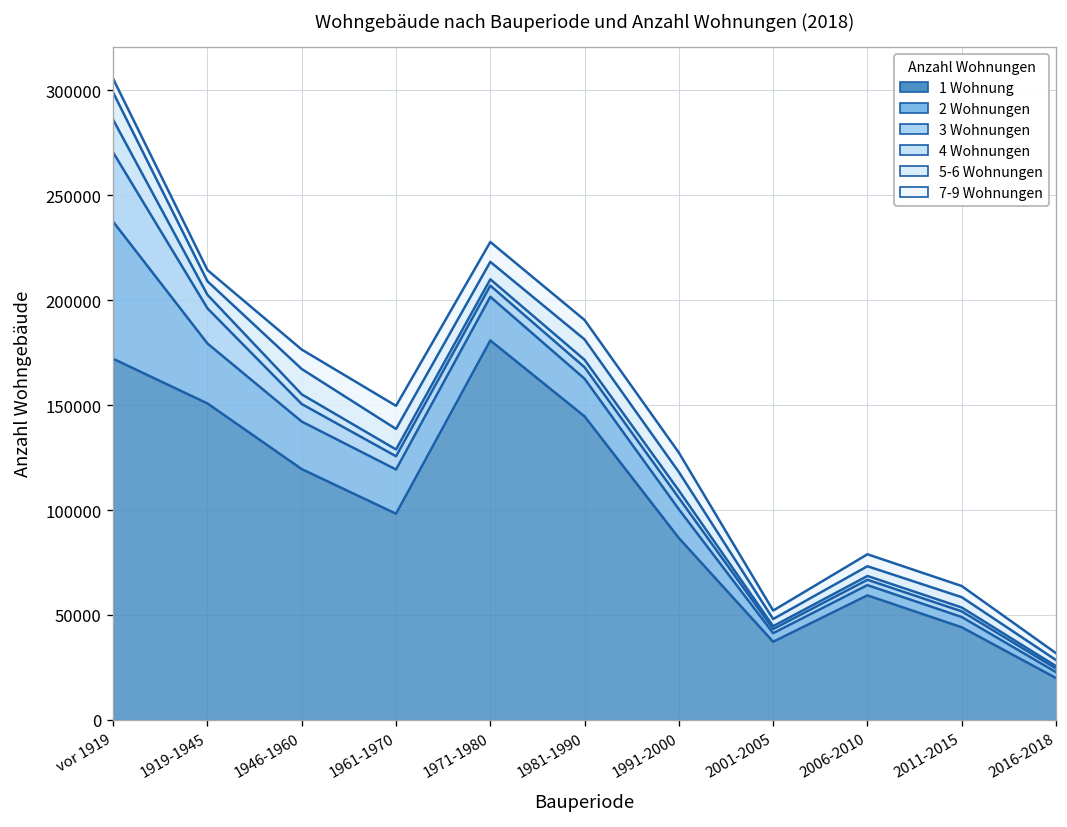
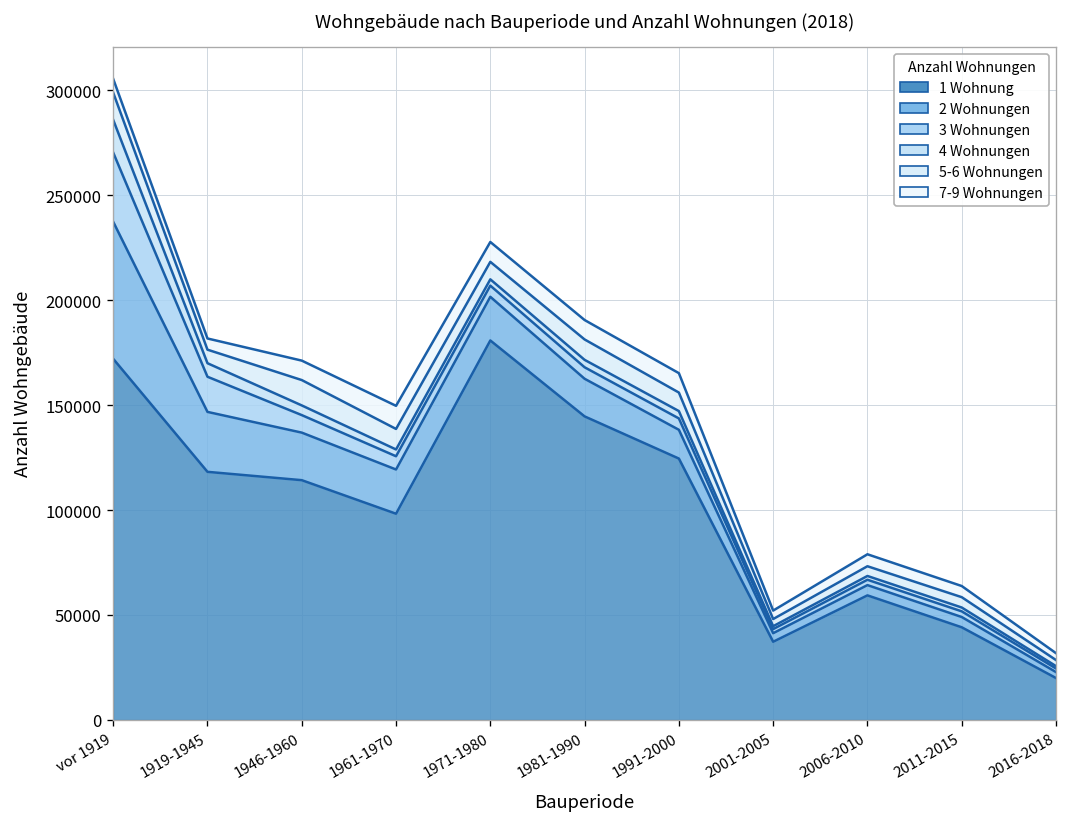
1 Wohnung, 1919-1945: 151000 -> 118000
1 Wohnung, 1946-1960: 120000 -> 114000
1 Wohnung, 1991-2000: 87000 -> 125000
